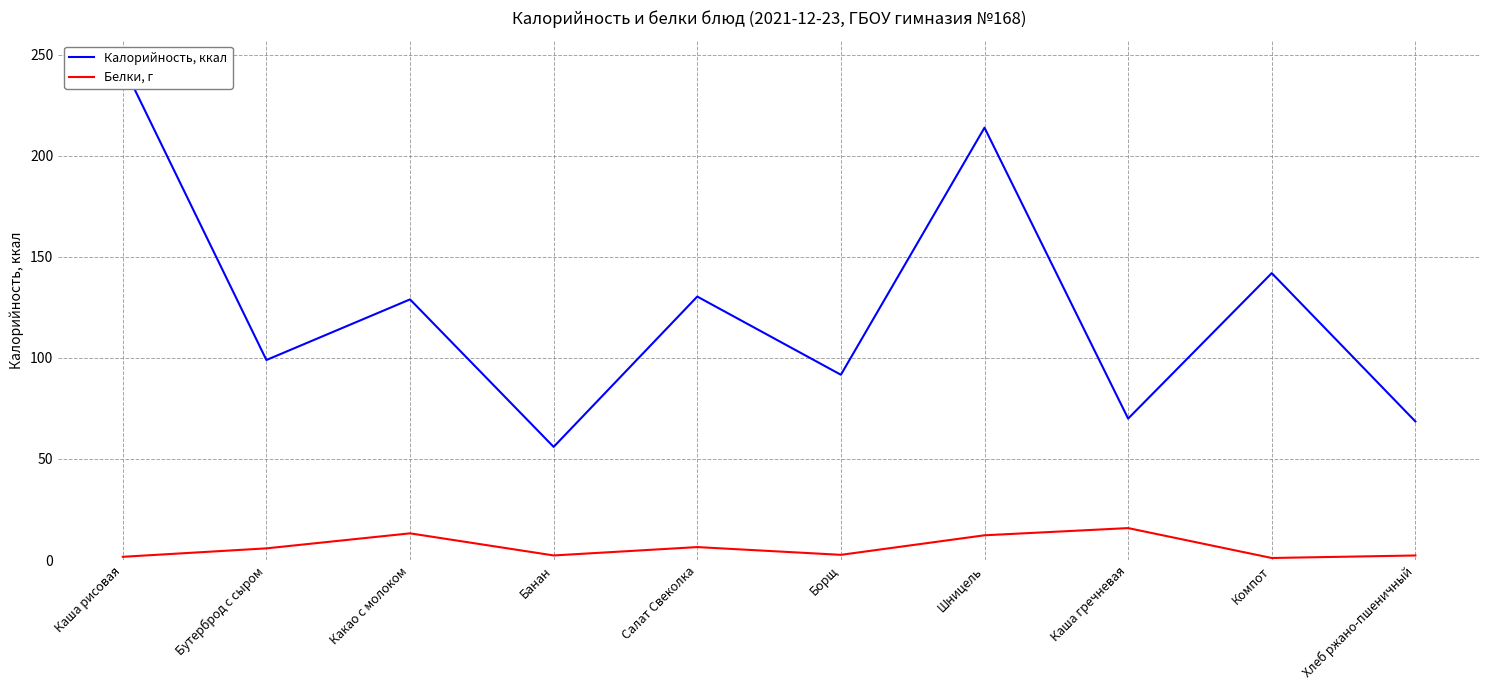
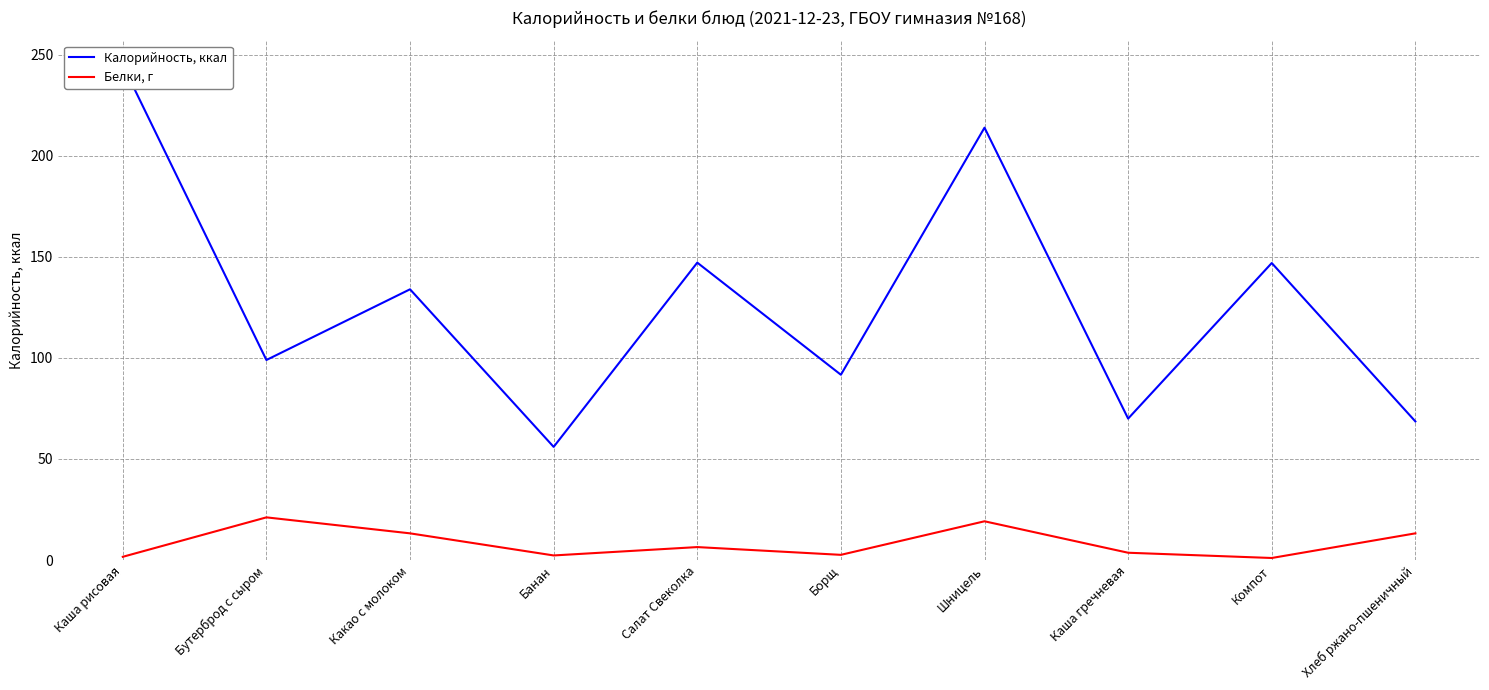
Белки, г, Бутерброд с сыром: 6 -> 21
Калорийность, ккал, Какао с молоком: 129 -> 134
Калорийность, ккал, Салат Свеколка: 130 -> 147
Белки, г, Шницель: 12 -> 19
Белки, г, Каша гречневая: 16 -> 4
Калорийность, ккал, Компот: 142 -> 147
Белки, г, Хлеб ржано-пшеничный: 2 -> 13
